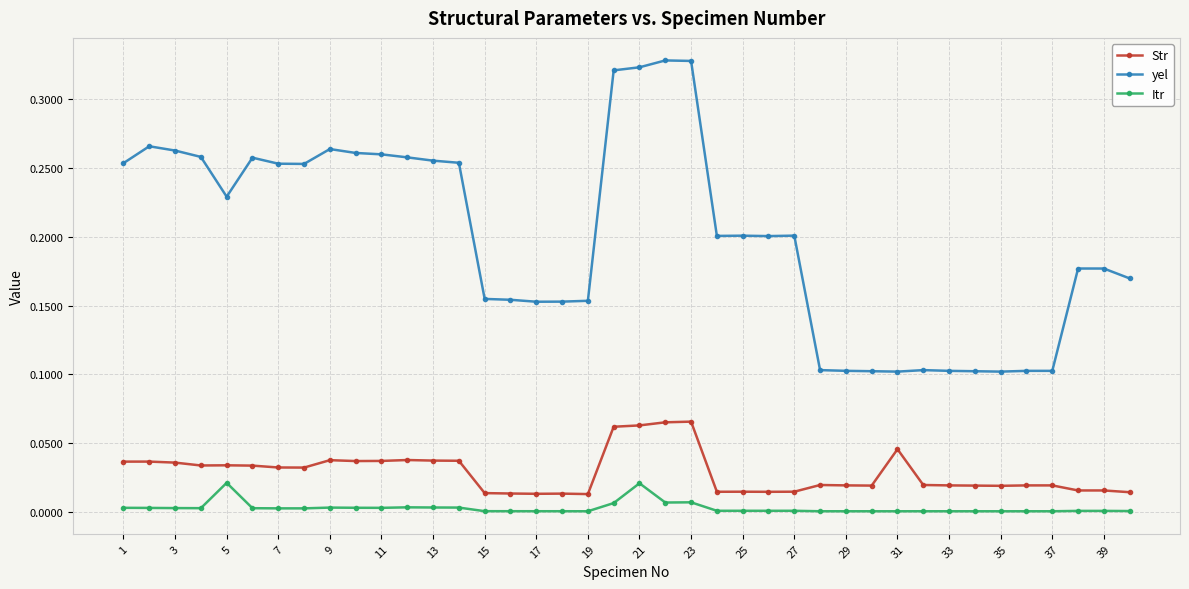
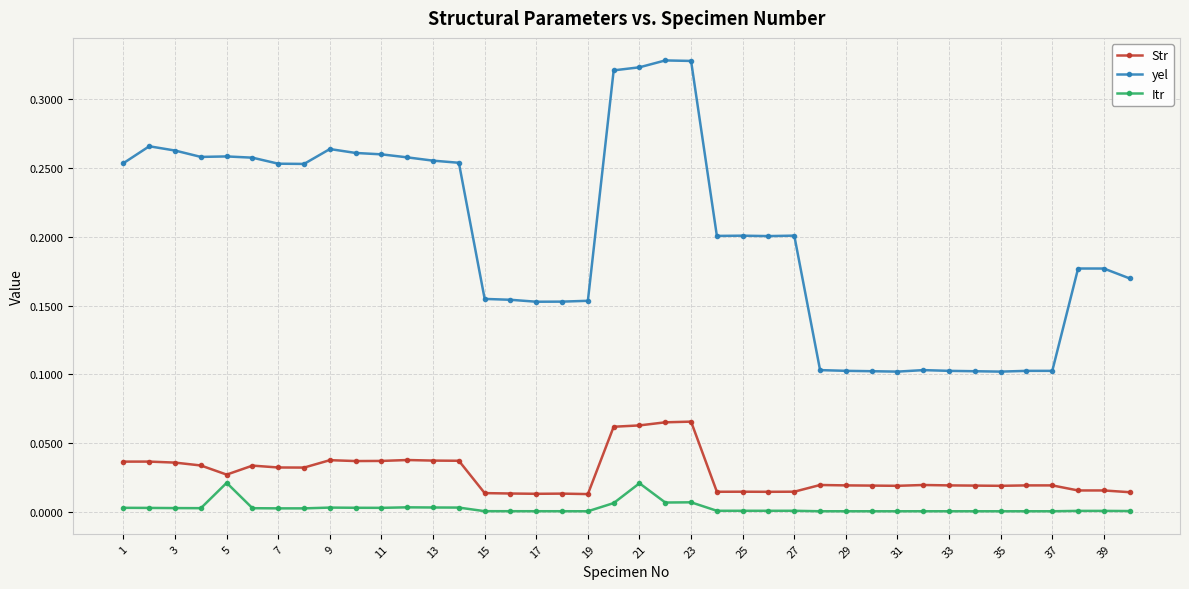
Str, 5: 0.034 -> 0.027
yel, 5: 0.229 -> 0.258
Str, 31: 0.046 -> 0.019
